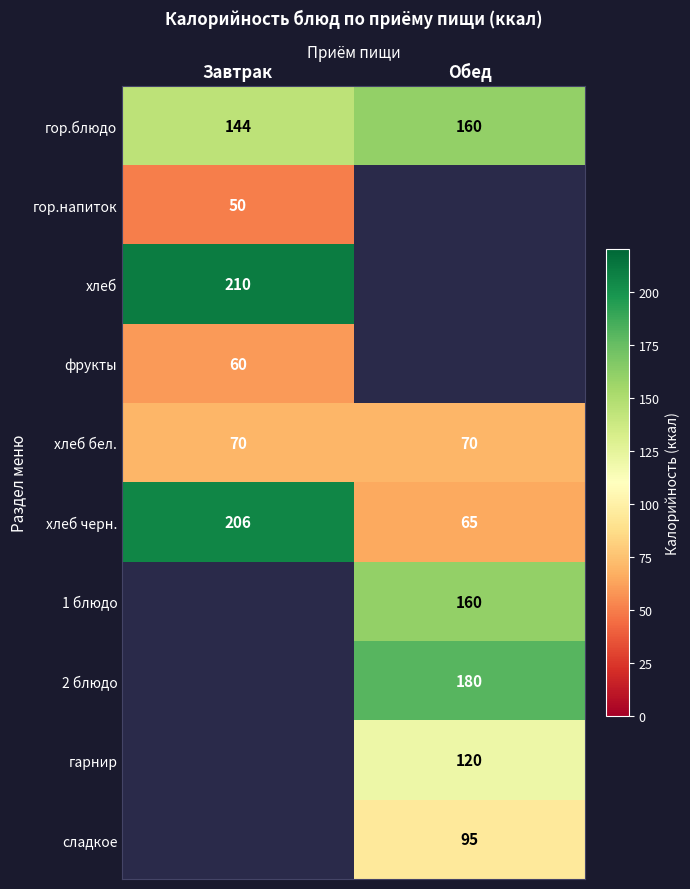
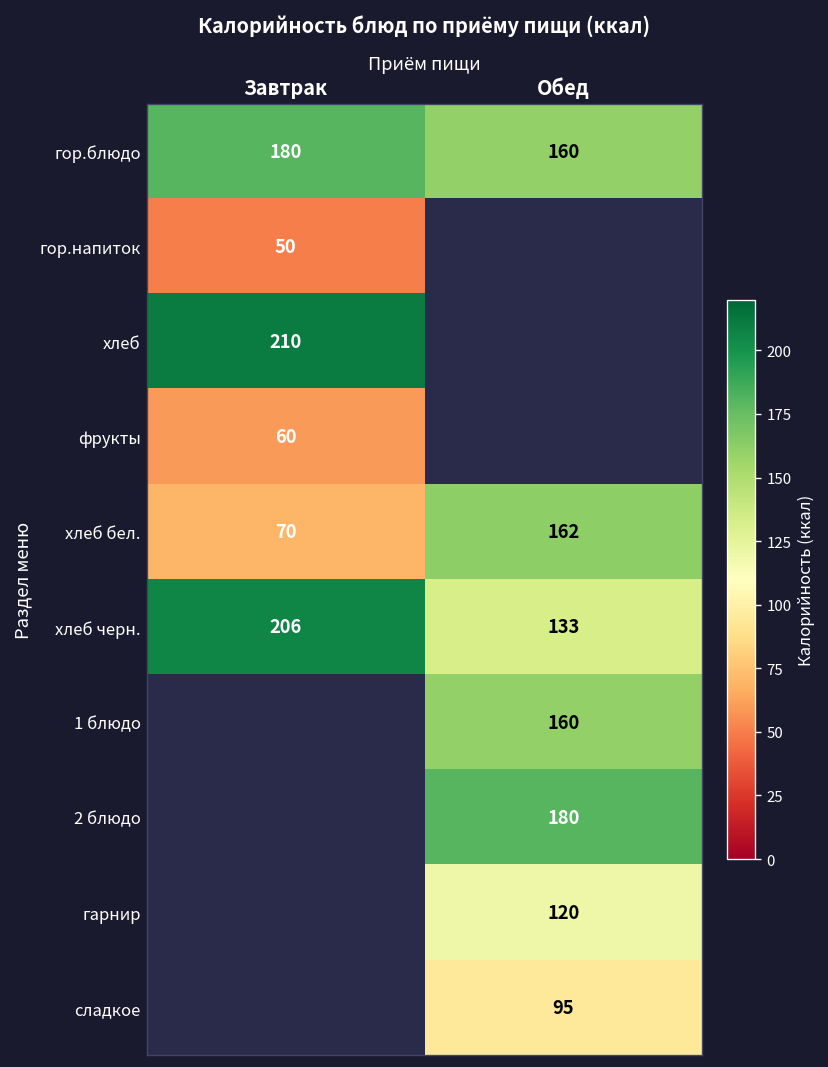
гор.блюдо, Завтрак: 144 -> 180
хлеб бел., Обед: 70 -> 162
хлеб черн., Обед: 65 -> 133
